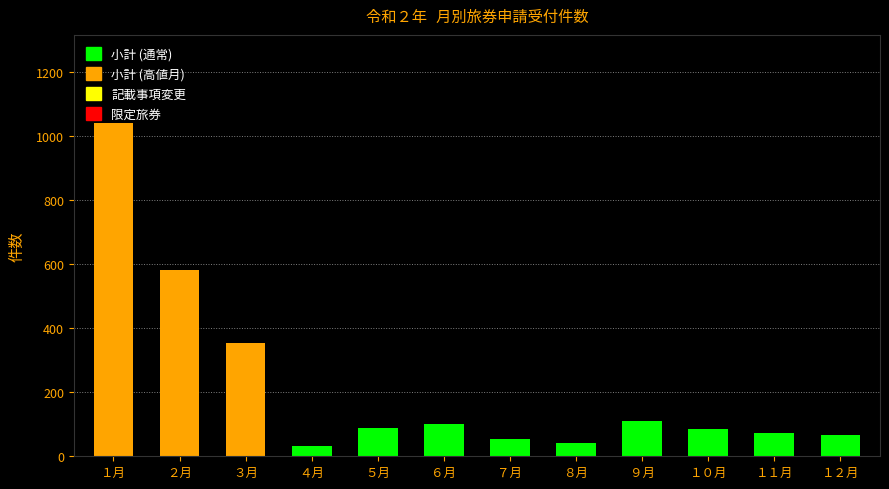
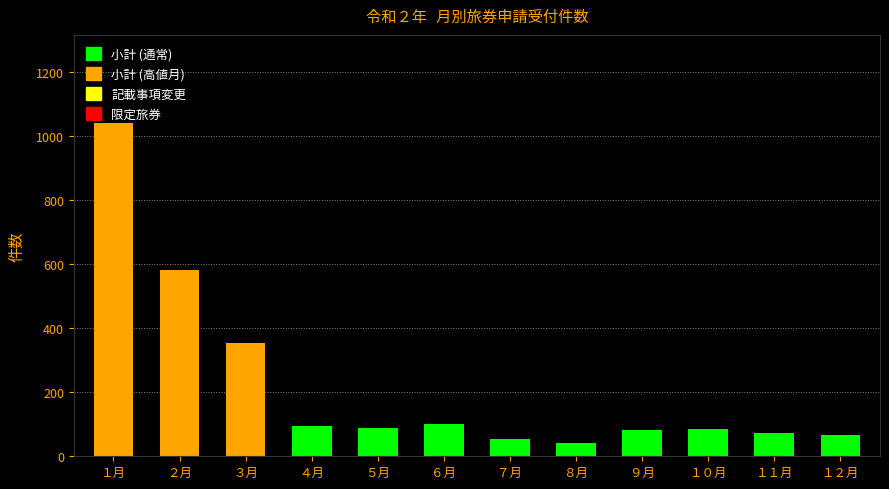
４月: 30 -> 100
９月: 110 -> 80
